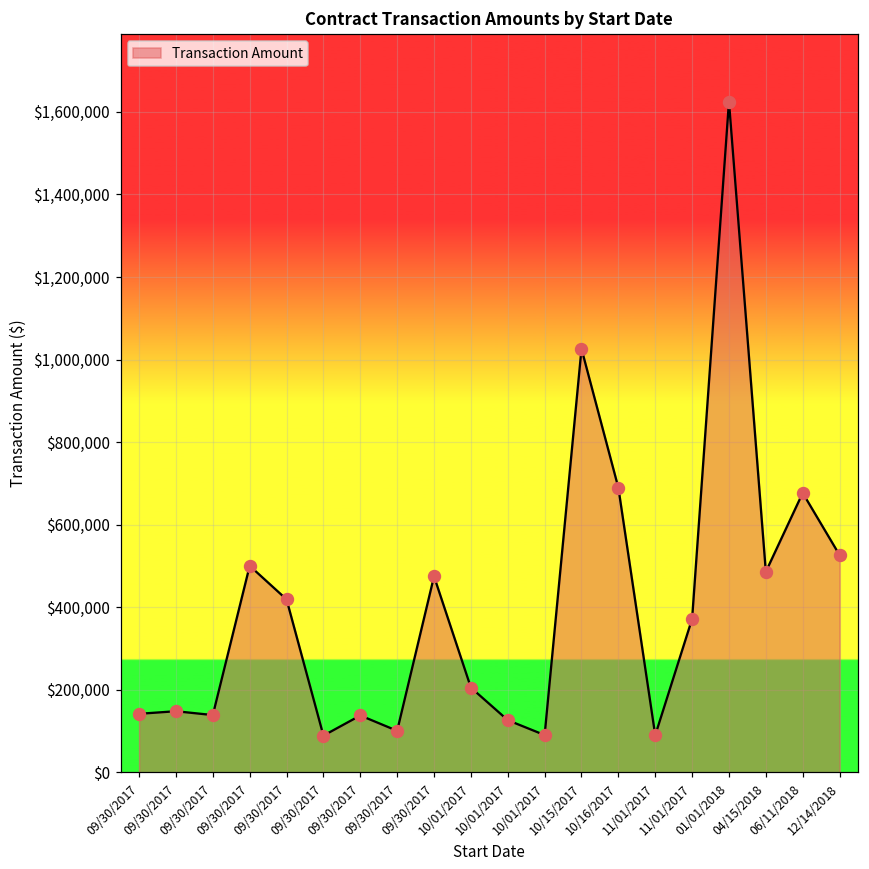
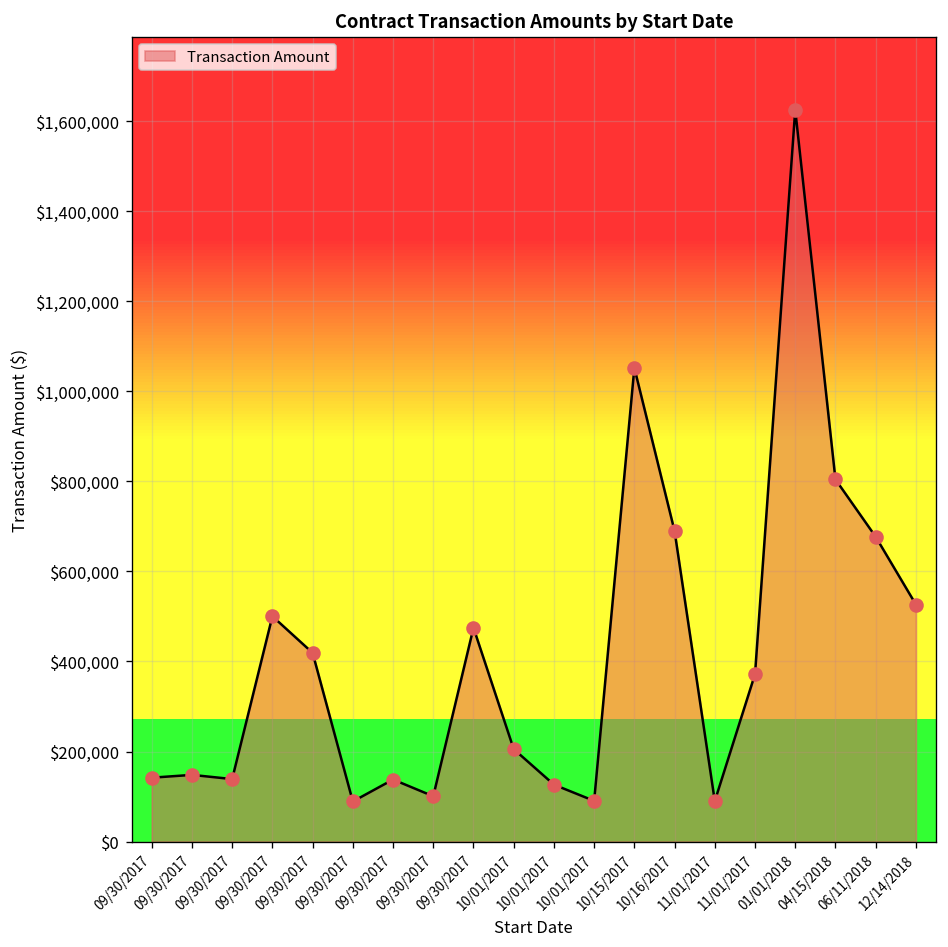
10/15/2017: $1,030,000 -> $1,050,000
04/15/2018: $490,000 -> $800,000
